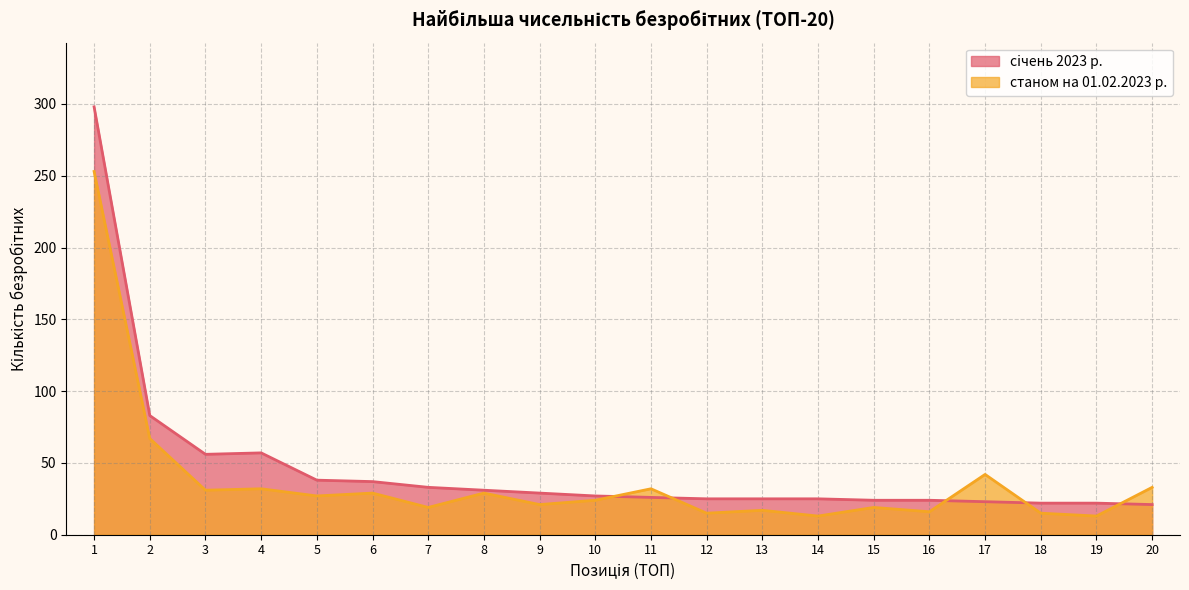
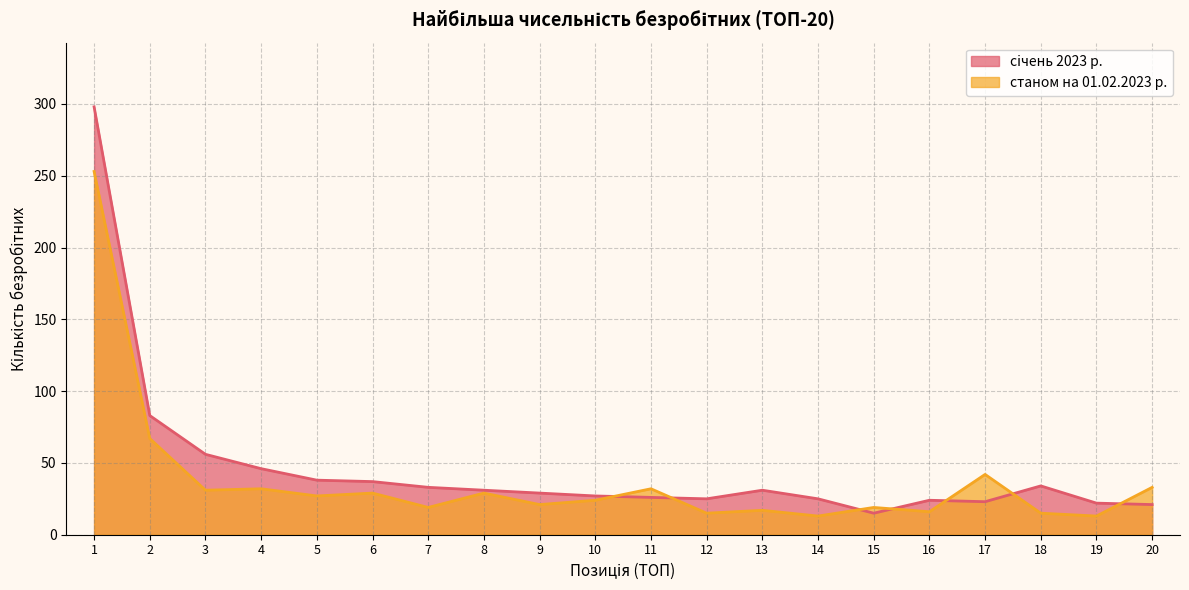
січень 2023 р., 4: 57 -> 46
січень 2023 р., 13: 25 -> 31
січень 2023 р., 15: 24 -> 15
січень 2023 р., 18: 22 -> 34
